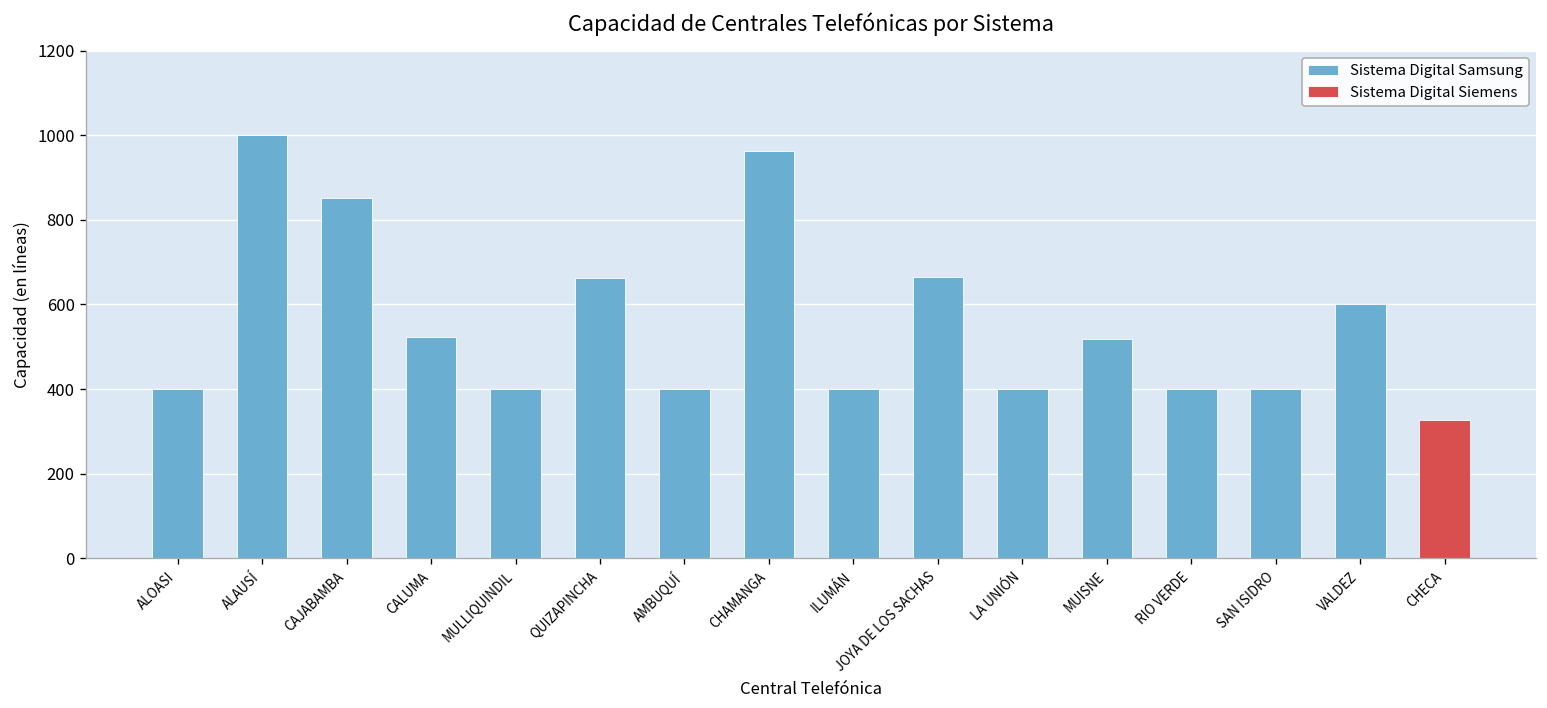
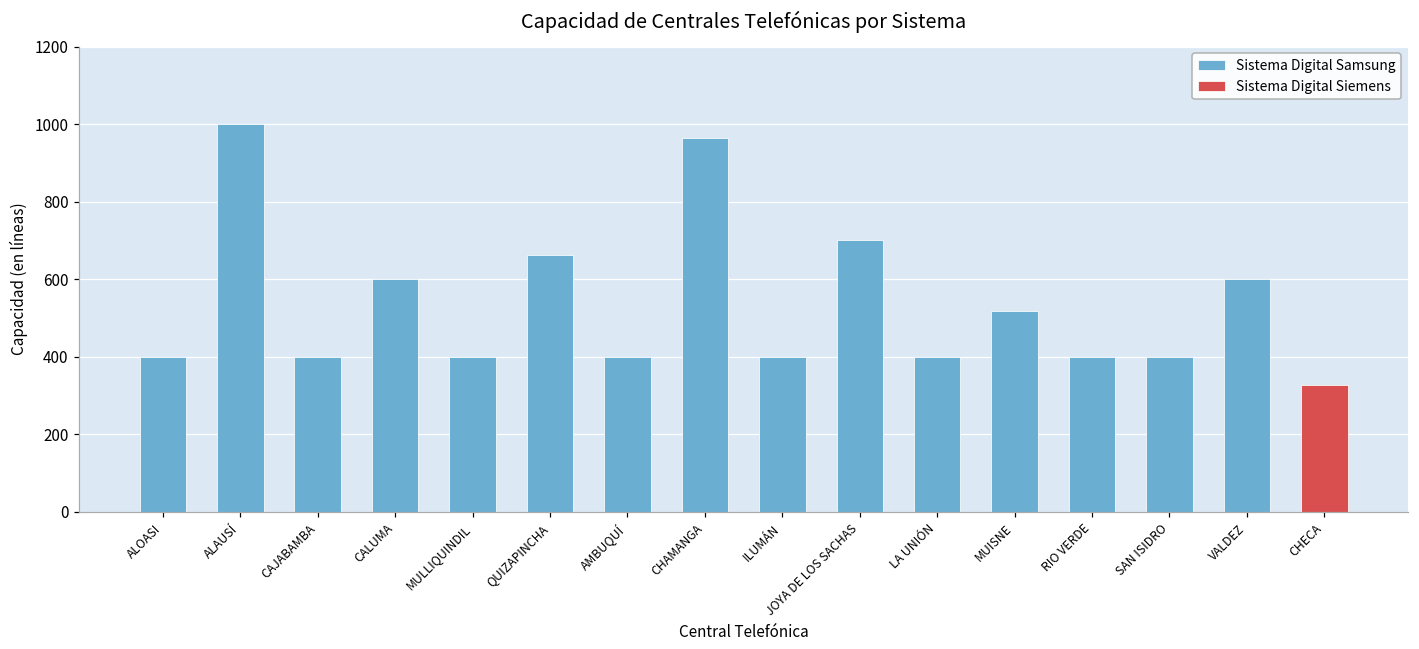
Sistema Digital Samsung, CAJABAMBA: 850 -> 400
Sistema Digital Samsung, CALUMA: 520 -> 600
Sistema Digital Samsung, JOYA DE LOS SACHAS: 670 -> 700
